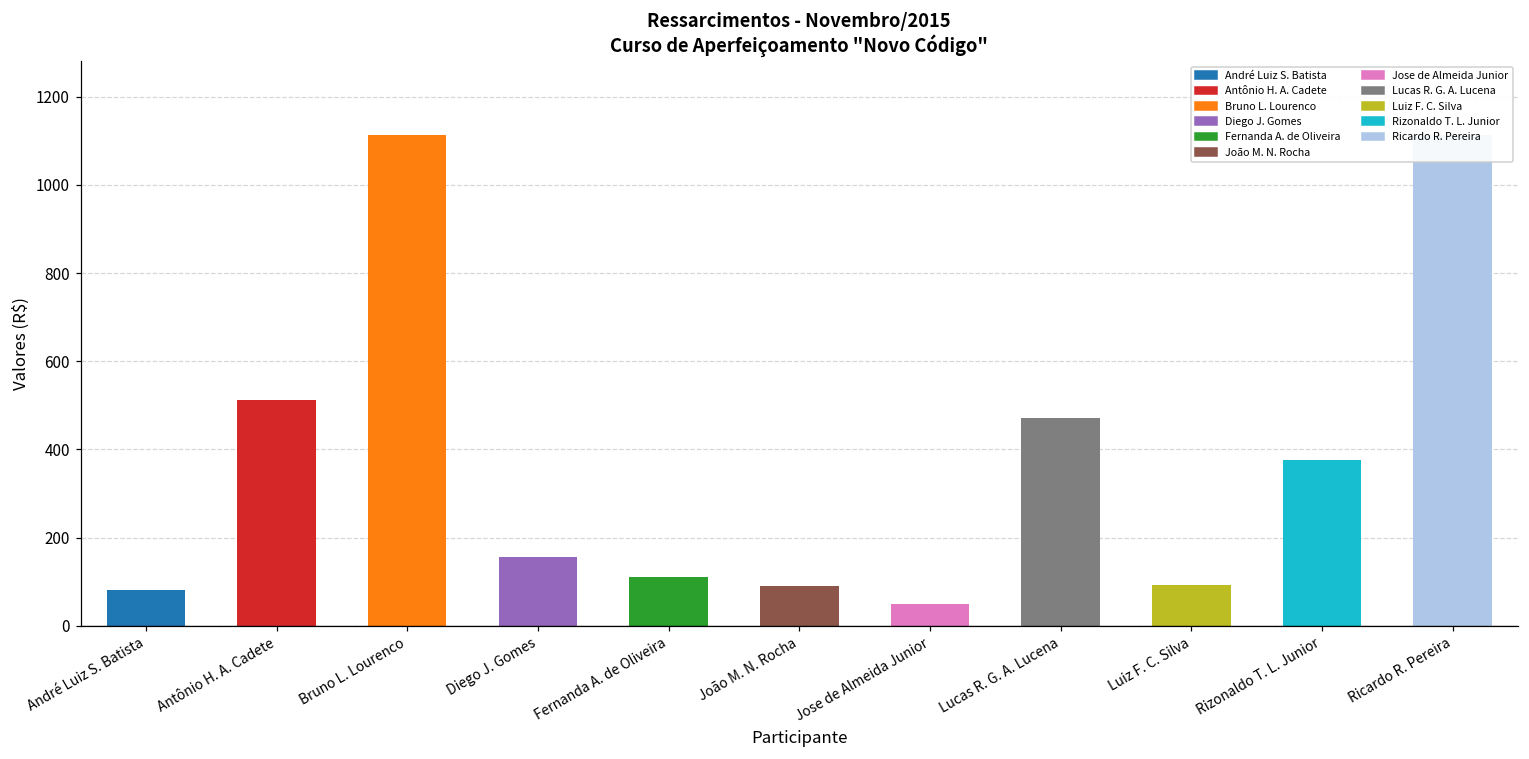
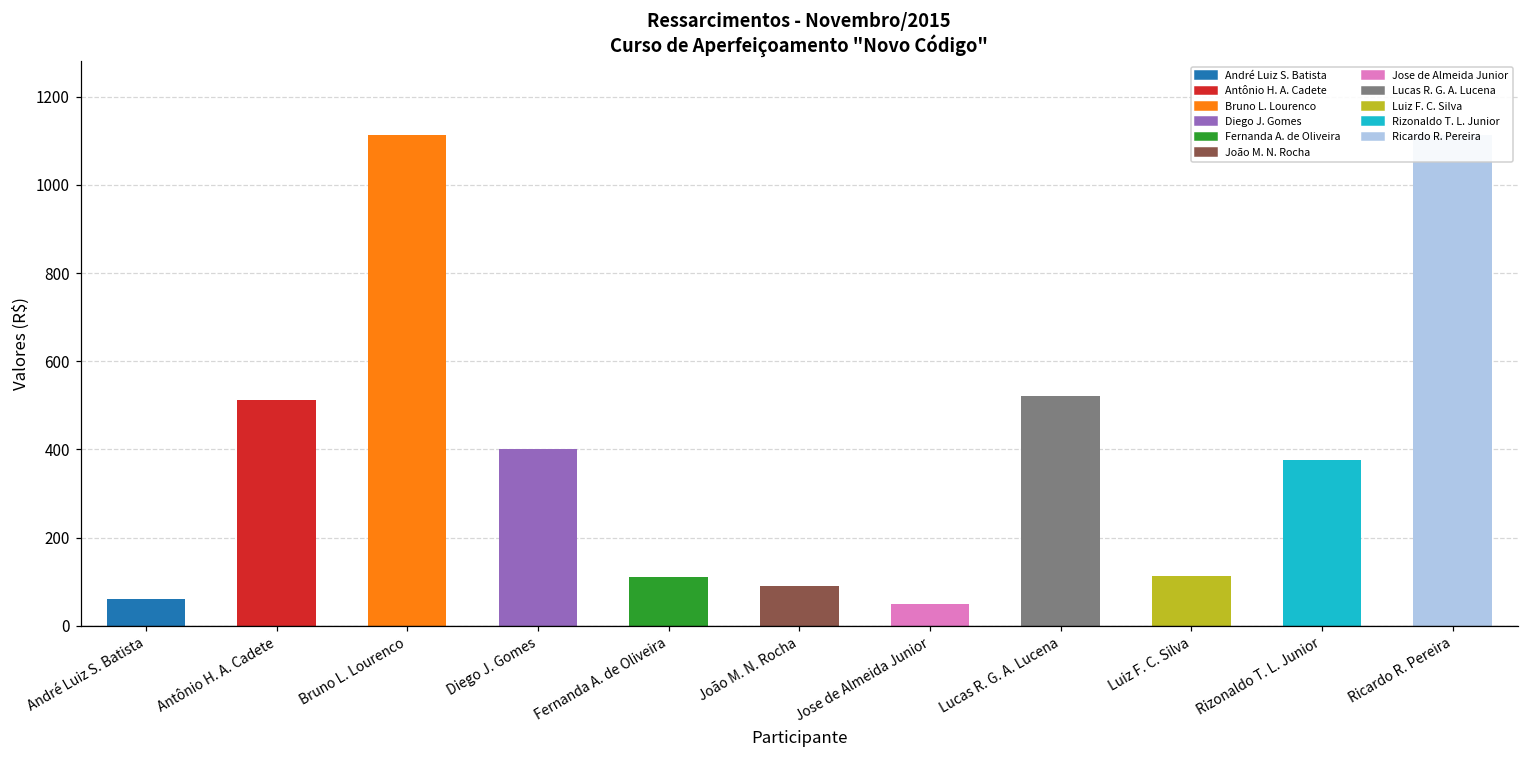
André Luiz S. Batista: 80 -> 60
Diego J. Gomes: 160 -> 400
Lucas R. G. A. Lucena: 470 -> 520
Luiz F. C. Silva: 90 -> 110
